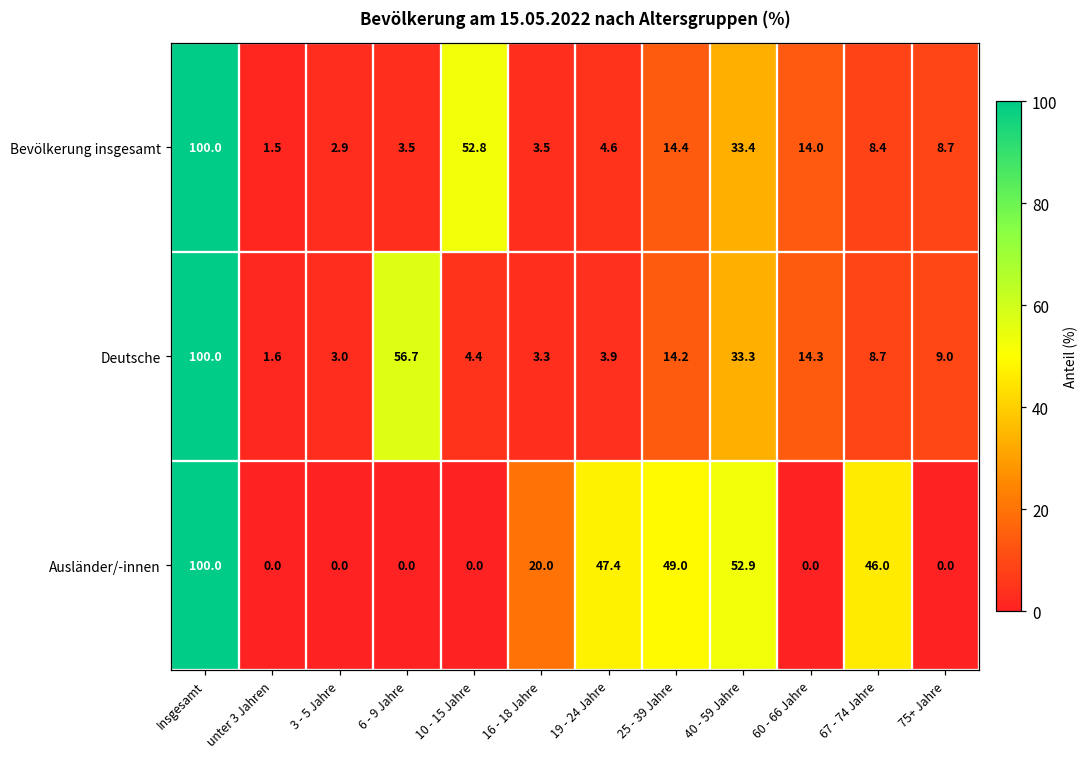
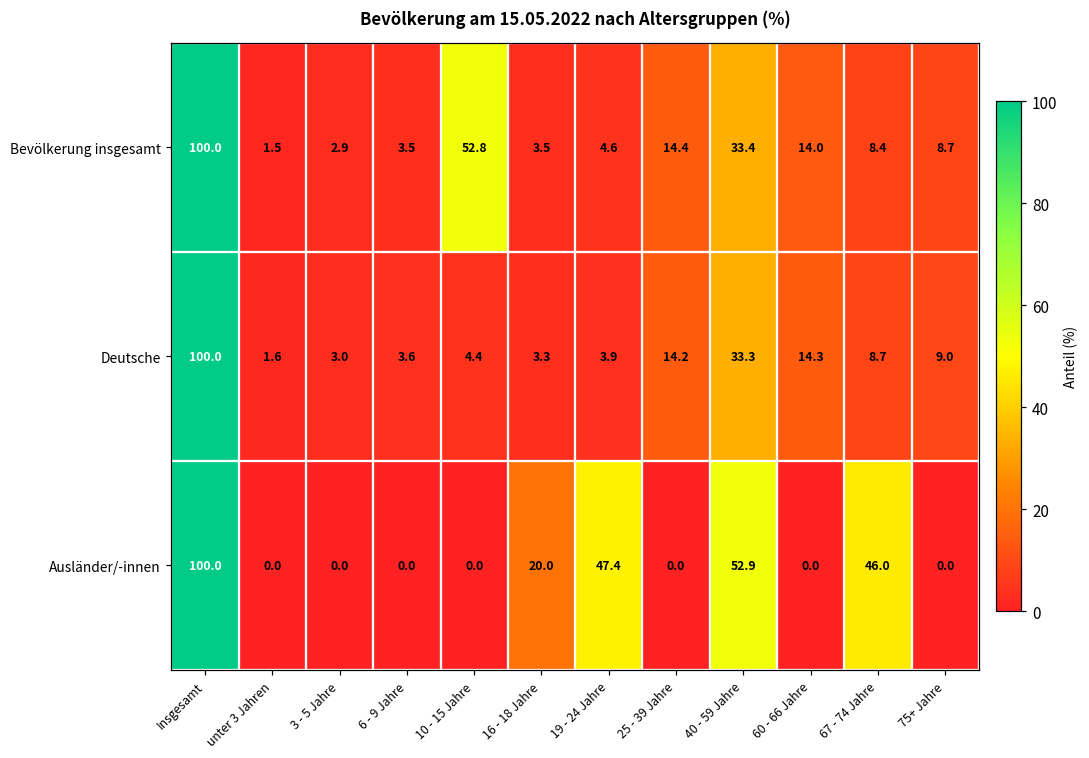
Deutsche, 6 - 9 Jahre: 56.7 -> 3.6
Ausländer/-innen, 25 - 39 Jahre: 49.0 -> 0.0
